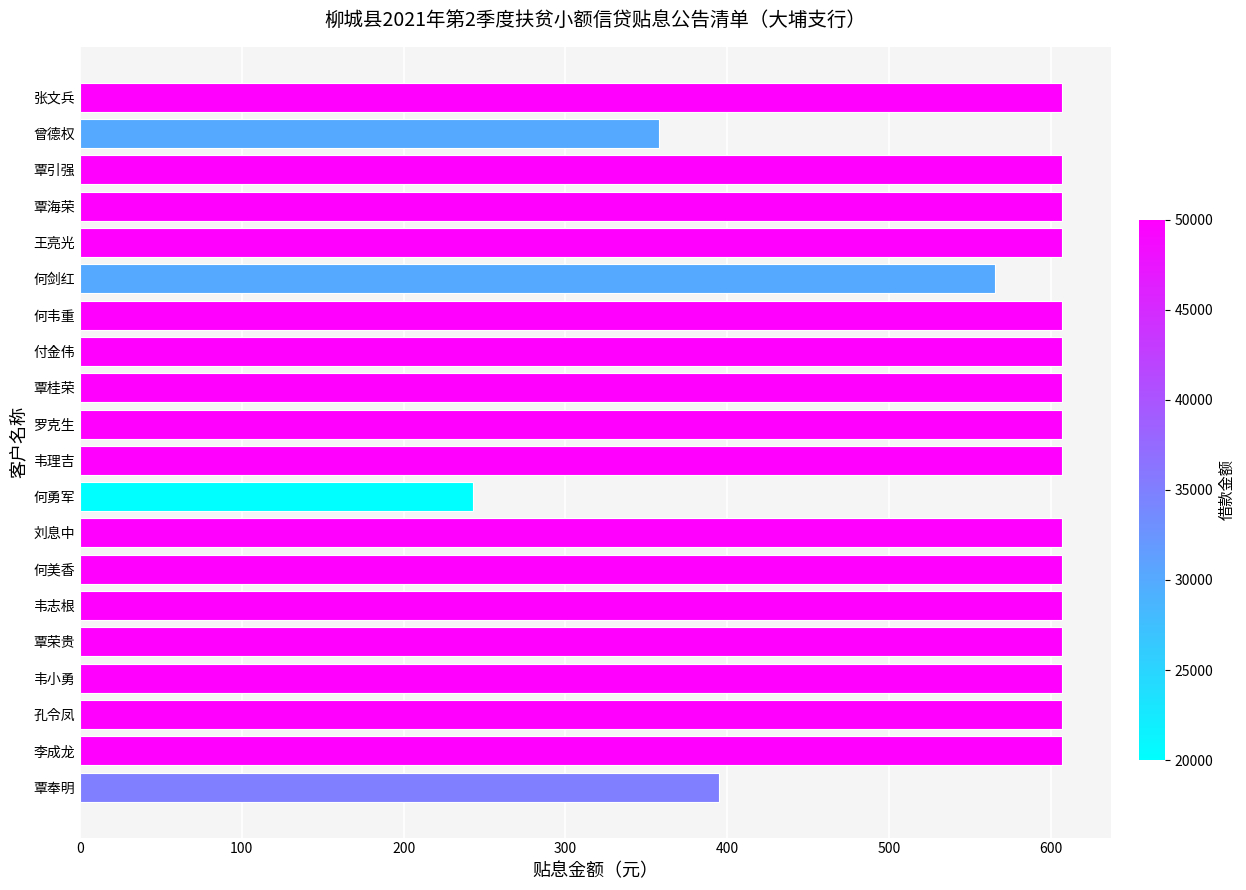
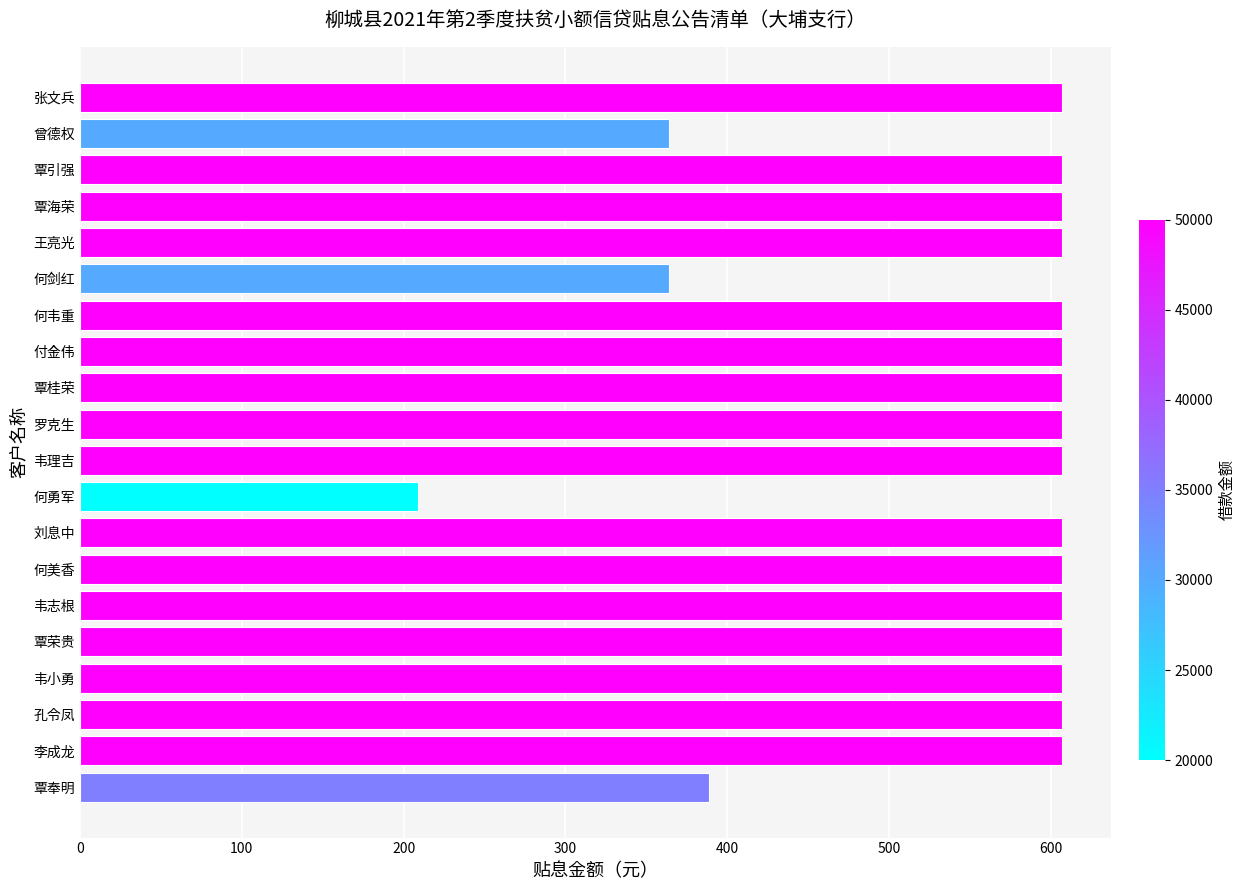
曾德权: 358 -> 364
何剑红: 565 -> 364
何勇军: 243 -> 209
覃奉明: 395 -> 389
